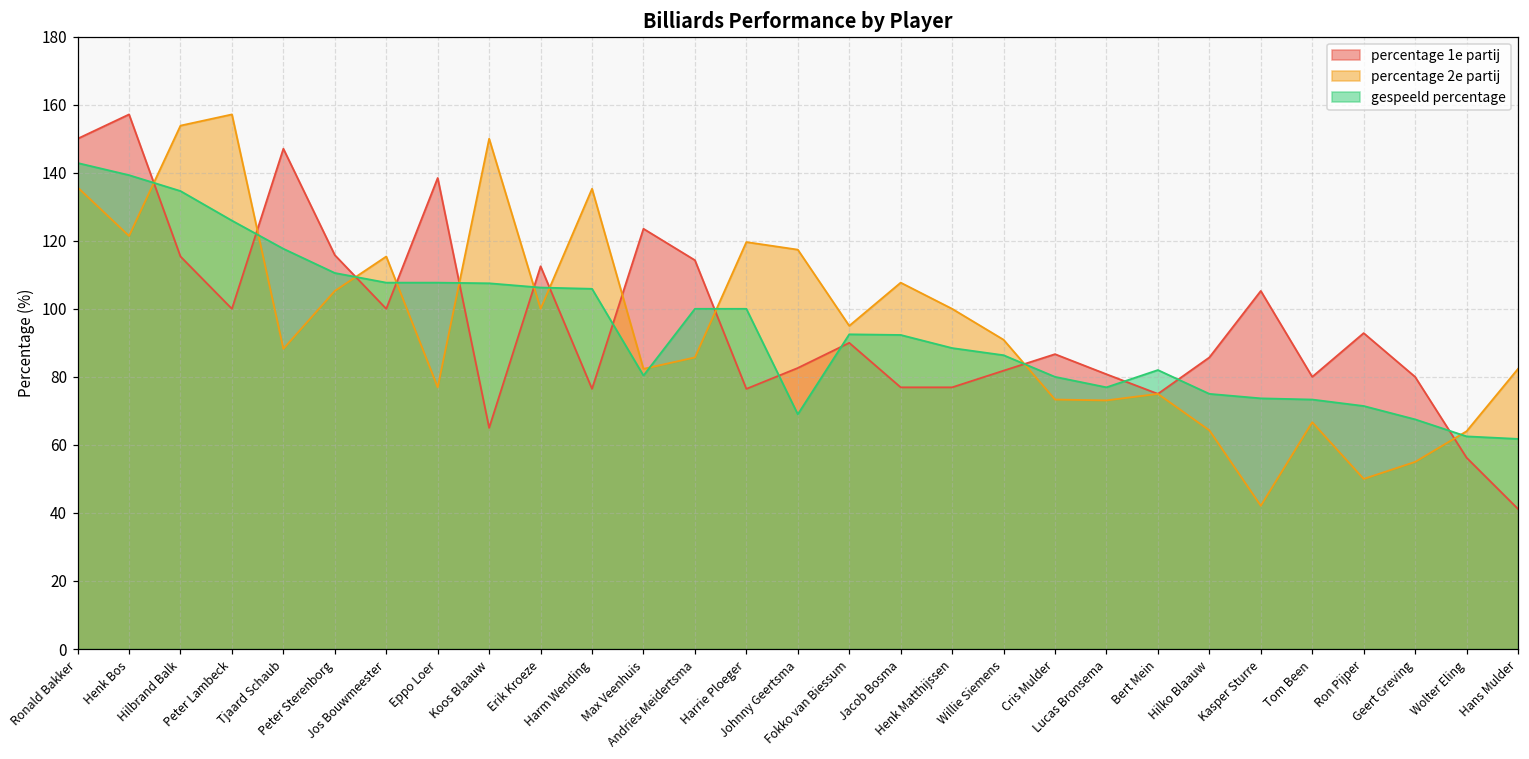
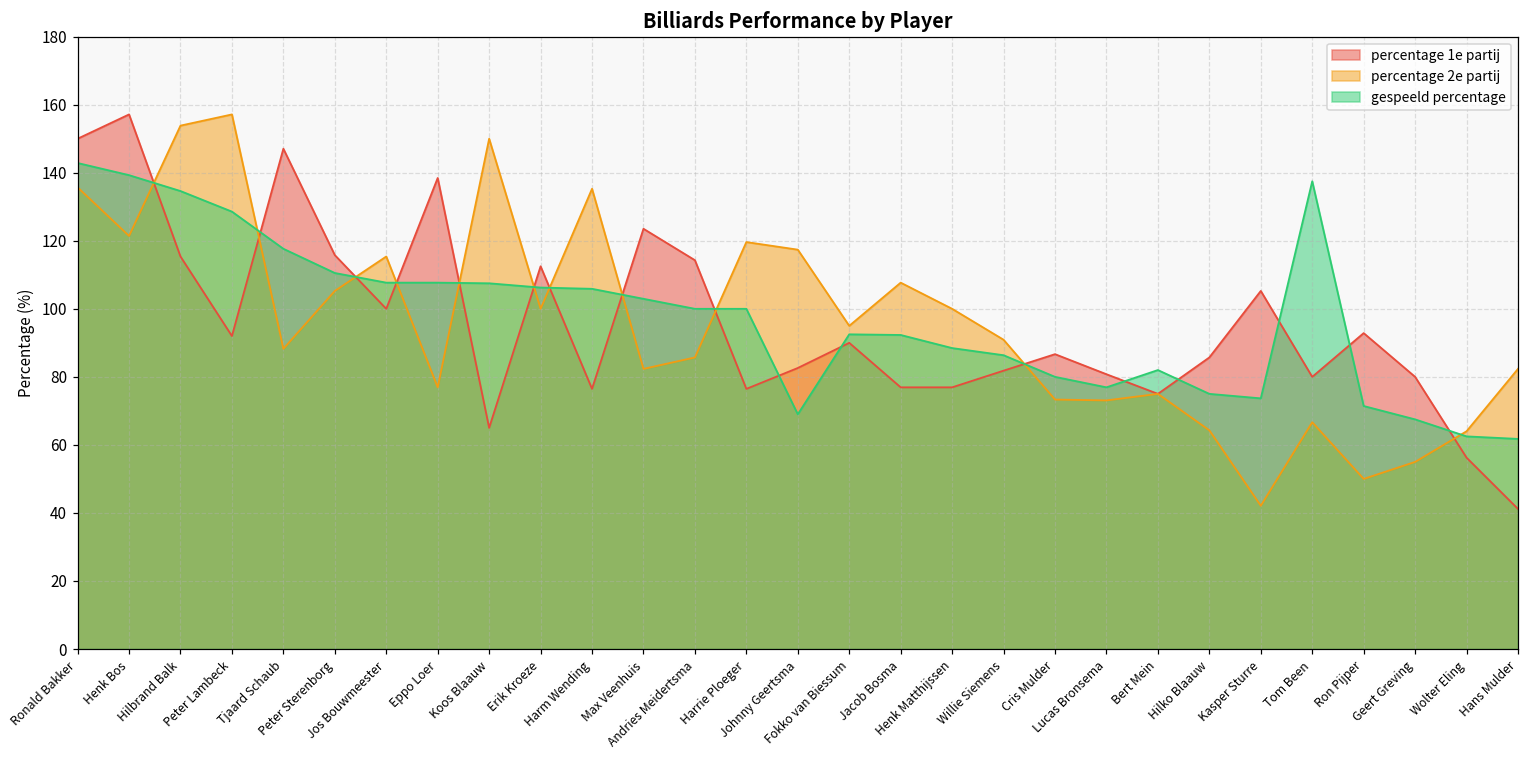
percentage 1e partij, Peter Lambeck: 100 -> 92
gespeeld percentage, Peter Lambeck: 126 -> 129
gespeeld percentage, Max Veenhuis: 80 -> 103
gespeeld percentage, Tom Been: 73 -> 137
